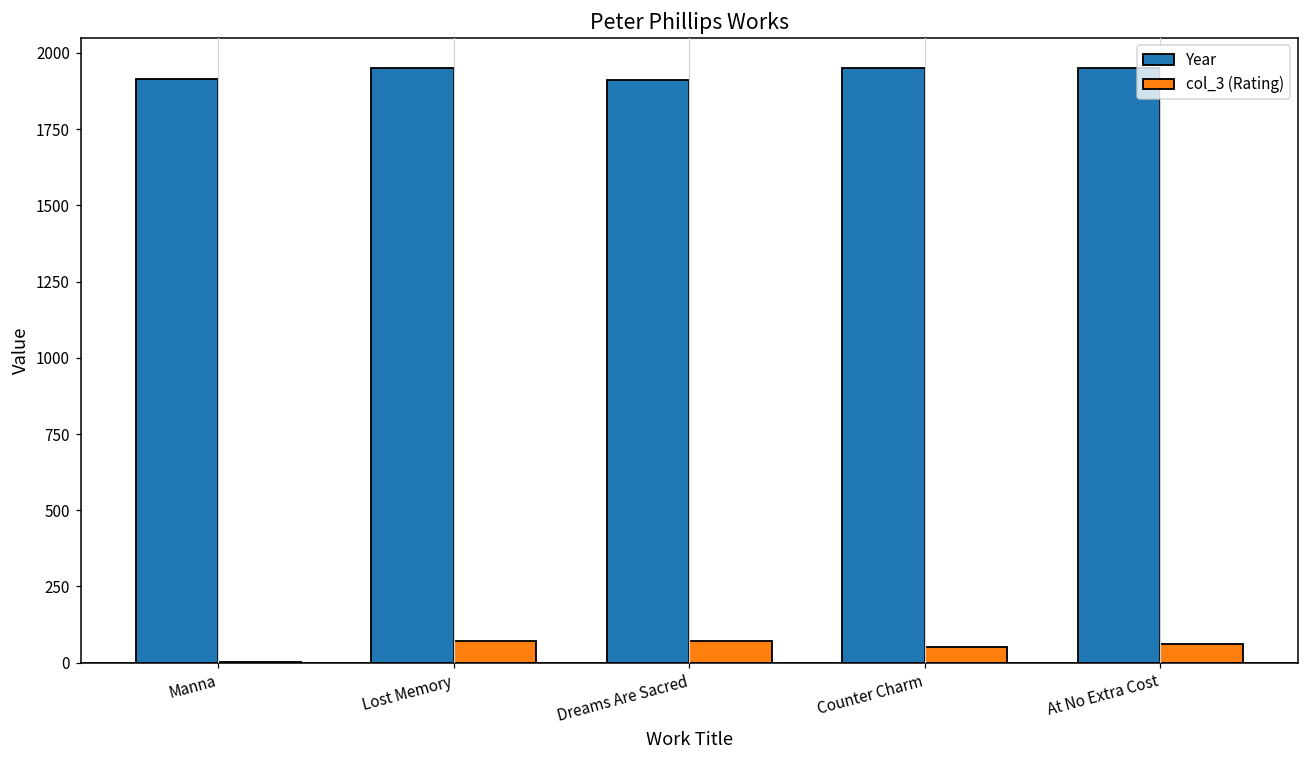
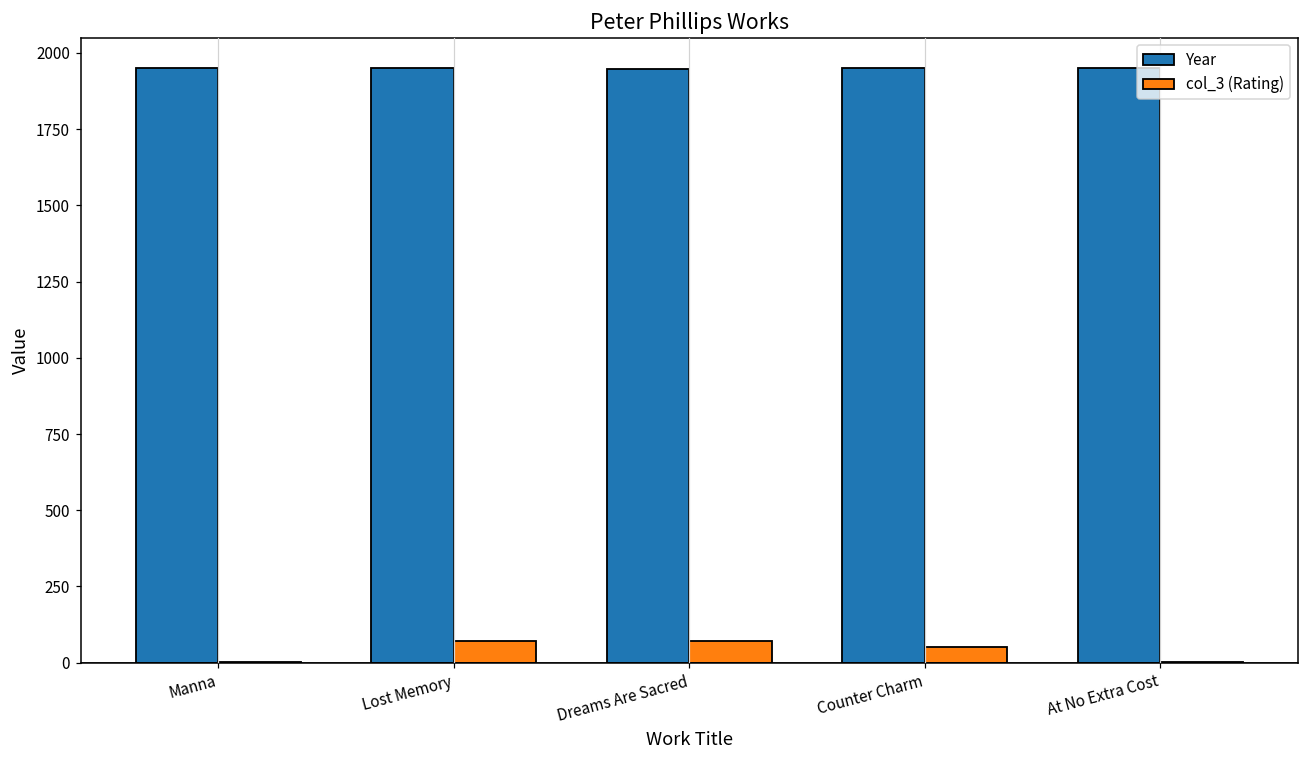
Year, Manna: 1920 -> 1950
Year, Dreams Are Sacred: 1910 -> 1950
col_3 (Rating), At No Extra Cost: 60 -> 0
